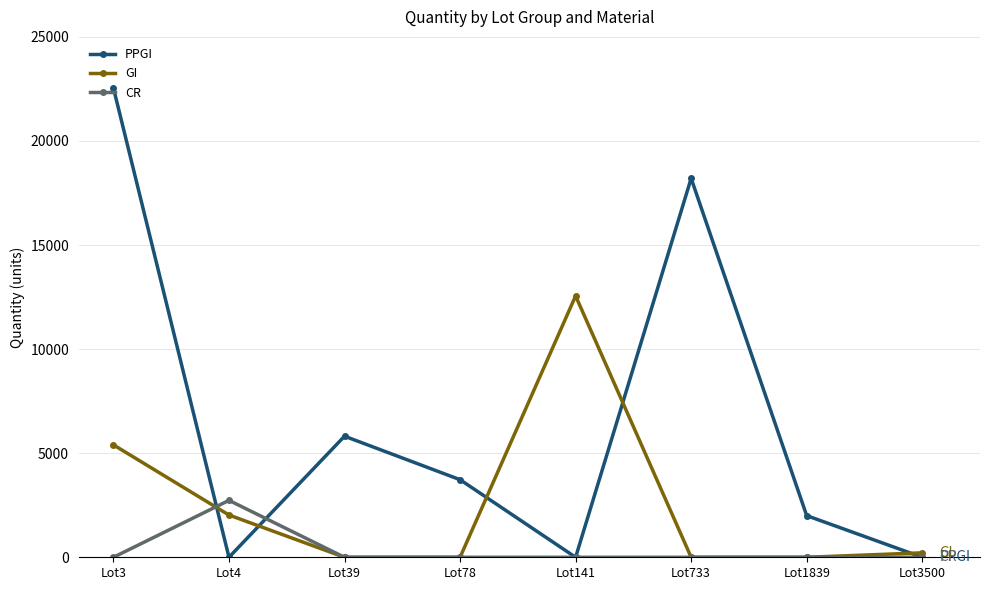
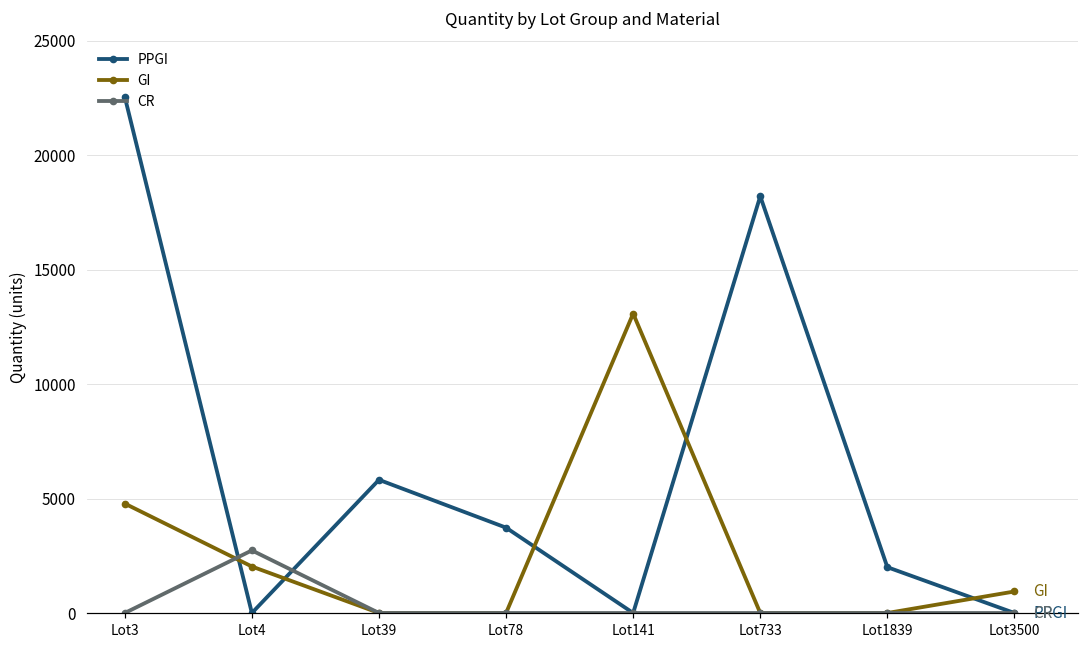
GI, Lot3: 5400 -> 4800
GI, Lot141: 12600 -> 13100
GI, Lot3500: 200 -> 900
